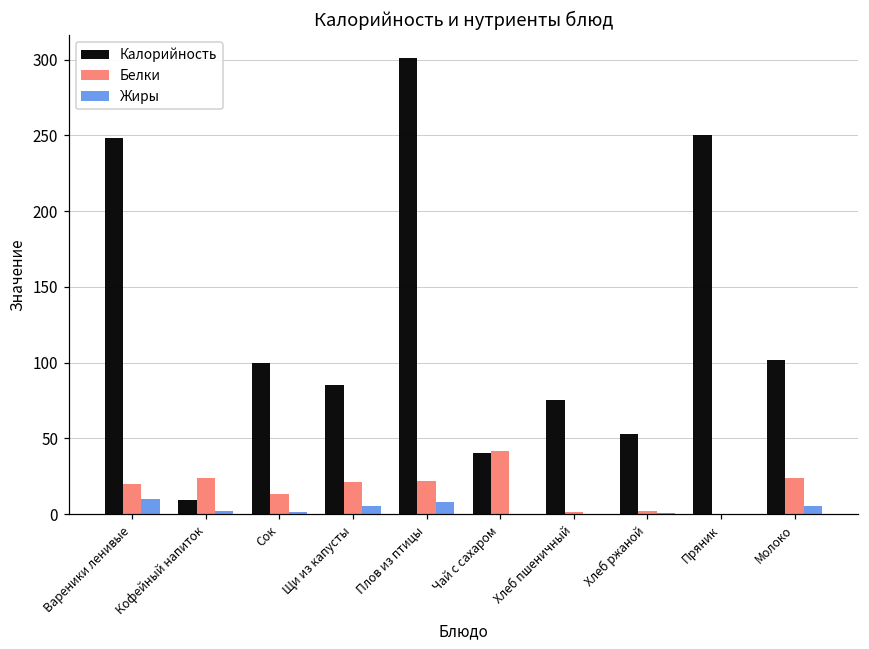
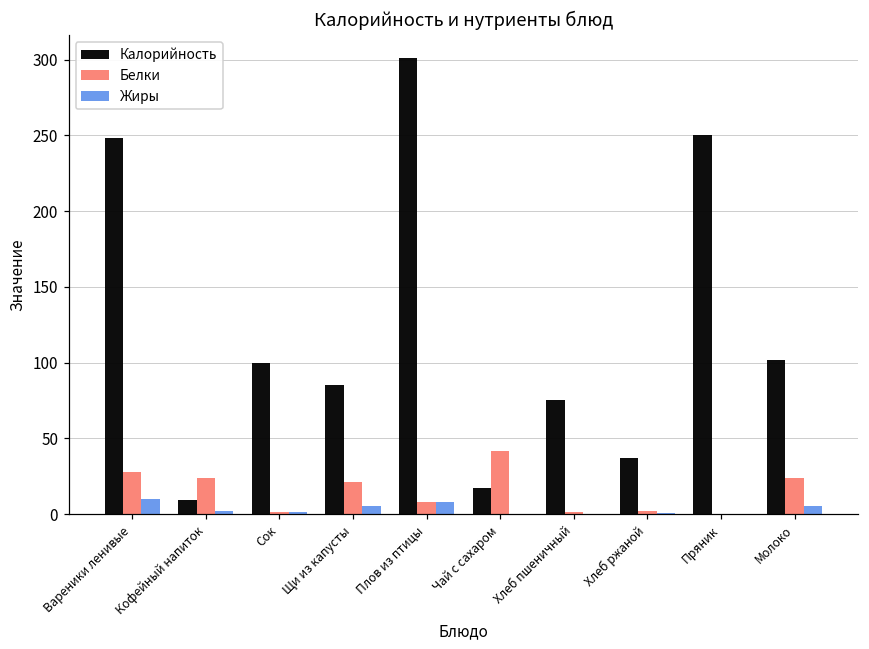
Белки, Вареники ленивые: 20 -> 28
Белки, Сок: 13 -> 1
Белки, Плов из птицы: 22 -> 8
Калорийность, Чай с сахаром: 40 -> 17
Калорийность, Хлеб ржаной: 53 -> 37
